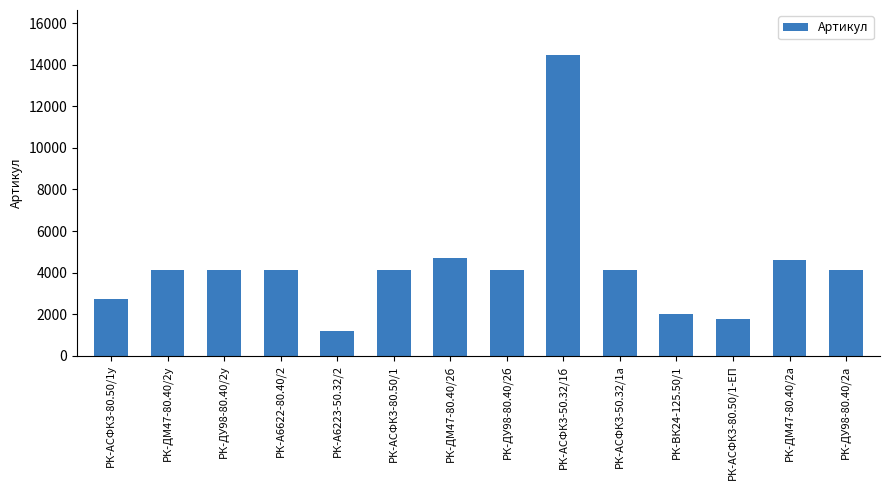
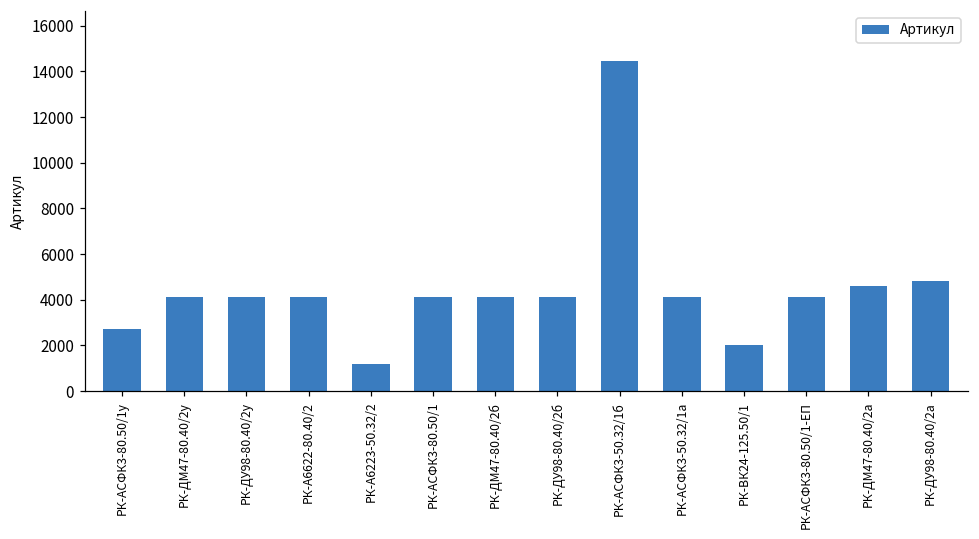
РК-ДМ47-80.40/2б: 4700 -> 4100
РК-АСФК3-80.50/1-ЕП: 1700 -> 4100
РК-ДУ98-80.40/2а: 4100 -> 4800
